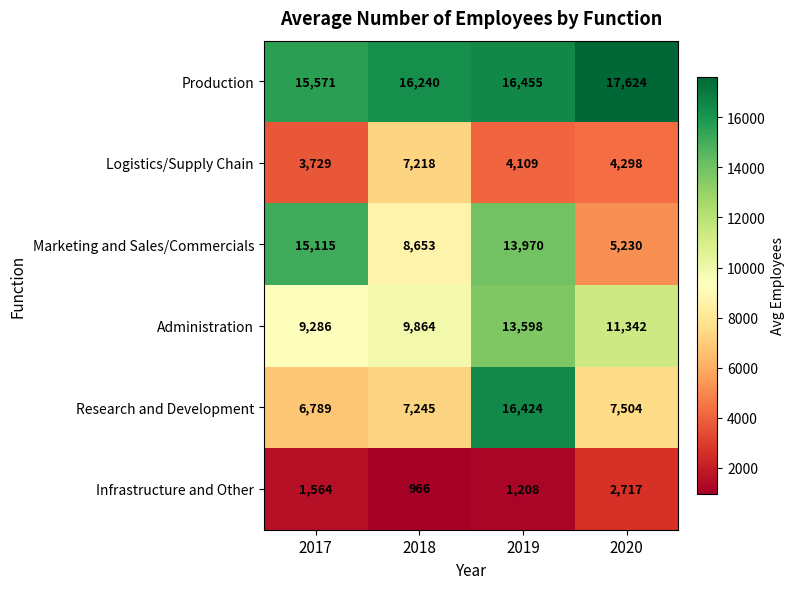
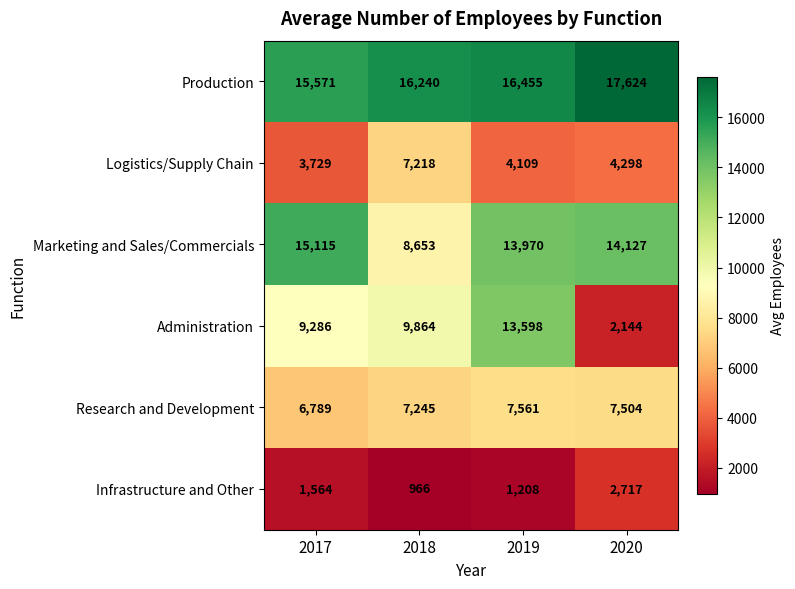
Marketing and Sales/Commercials, 2020: 5,230 -> 14,127
Administration, 2020: 11,342 -> 2,144
Research and Development, 2019: 16,424 -> 7,561
